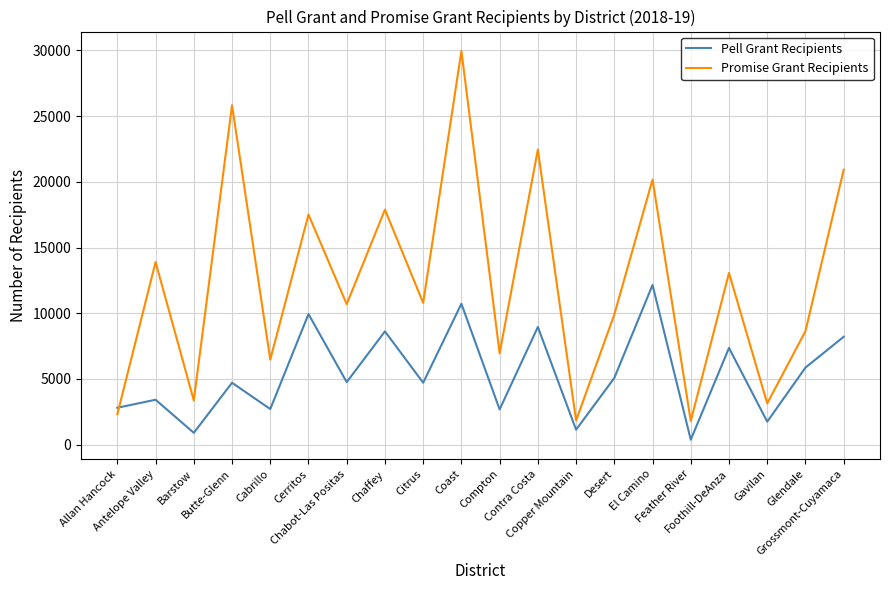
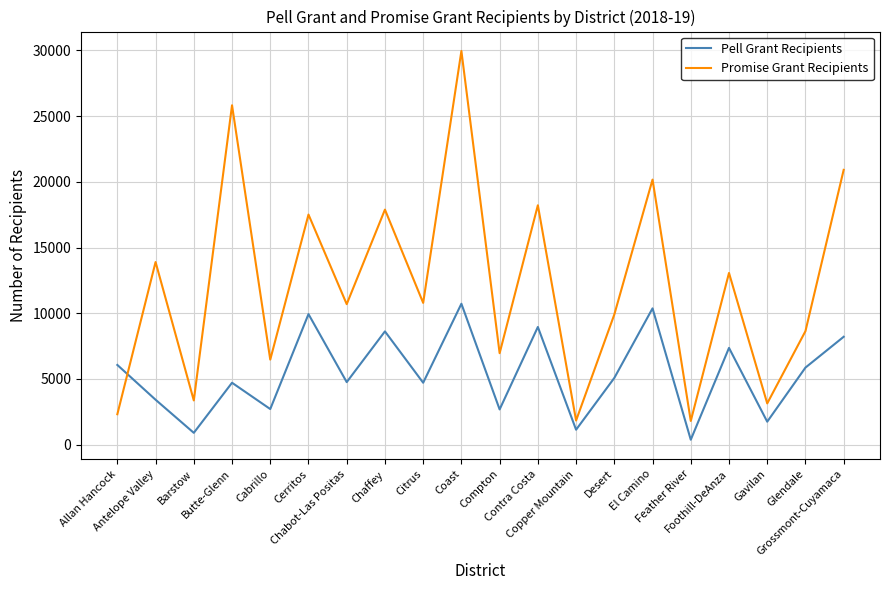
Pell Grant Recipients, Allan Hancock: 2800 -> 6100
Promise Grant Recipients, Contra Costa: 22500 -> 18200
Pell Grant Recipients, El Camino: 12200 -> 10400
